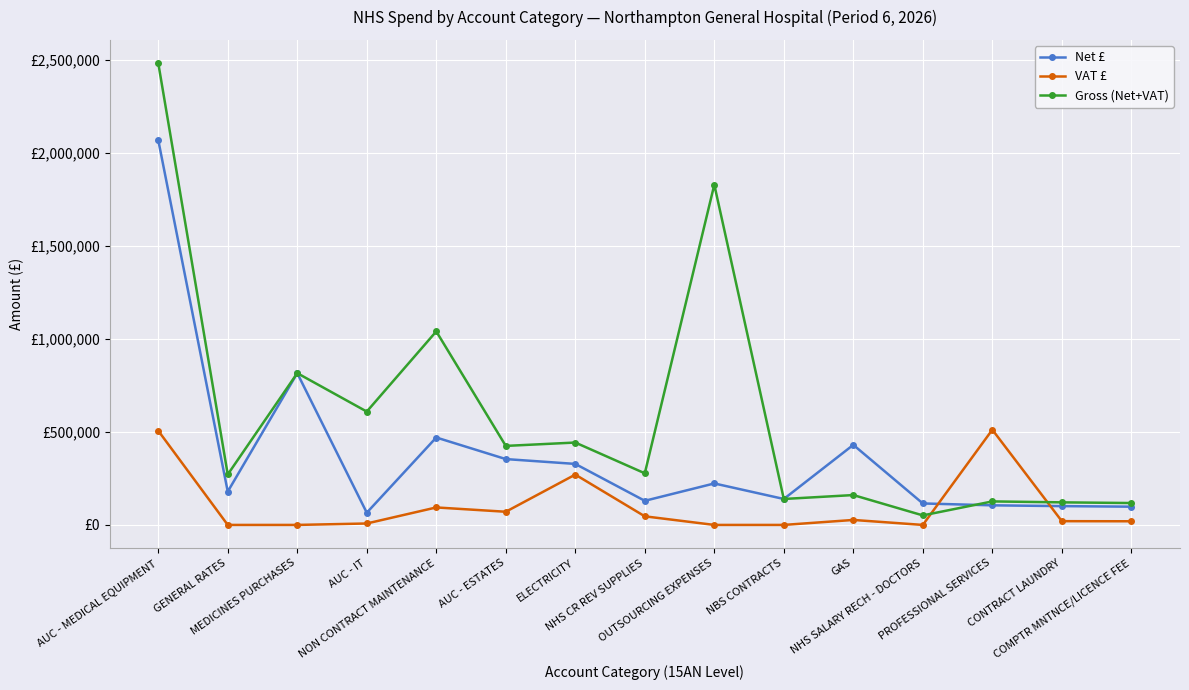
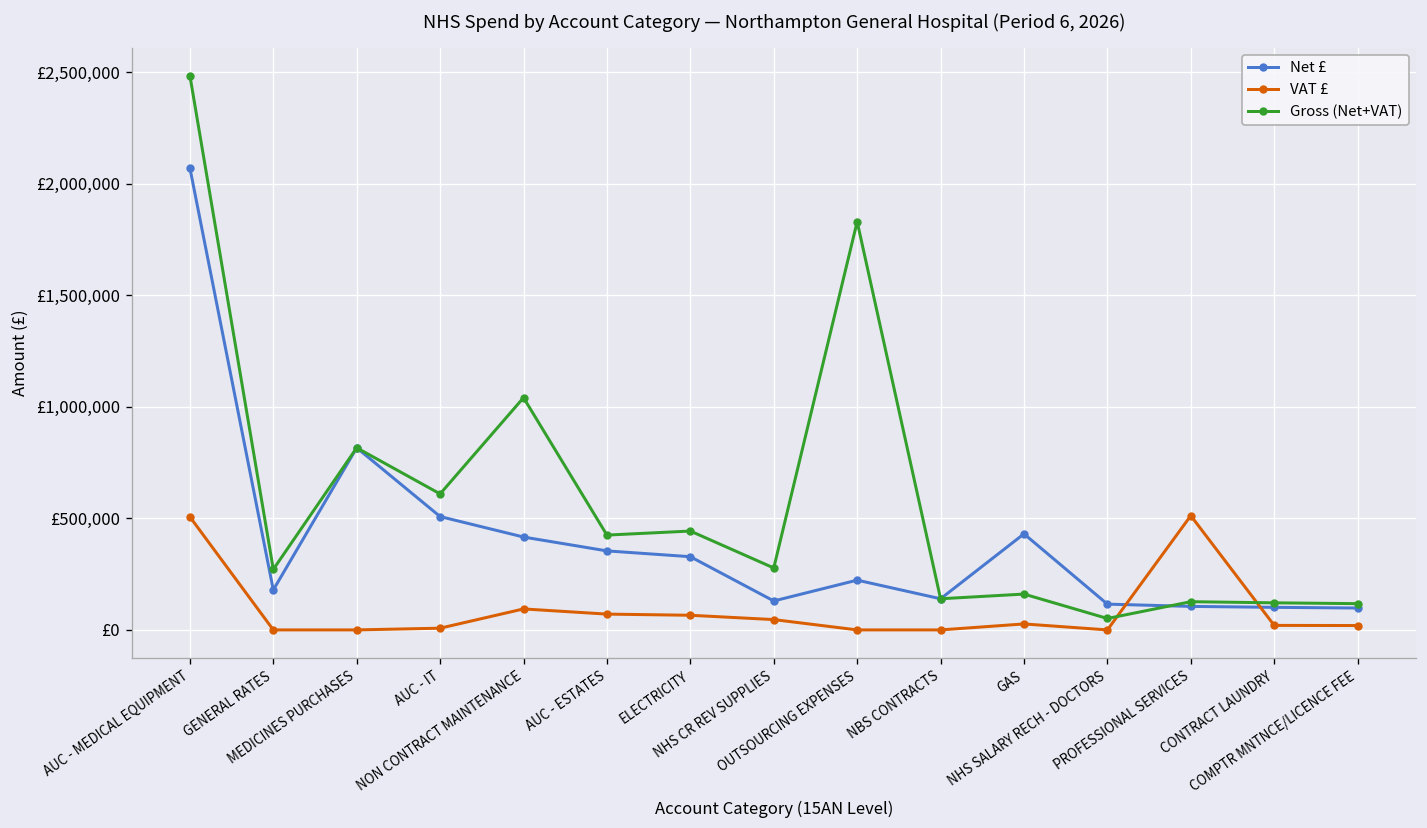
Net £, AUC - IT: £70,000 -> £510,000
Net £, NON CONTRACT MAINTENANCE: £470,000 -> £420,000
VAT £, ELECTRICITY: £270,000 -> £70,000
